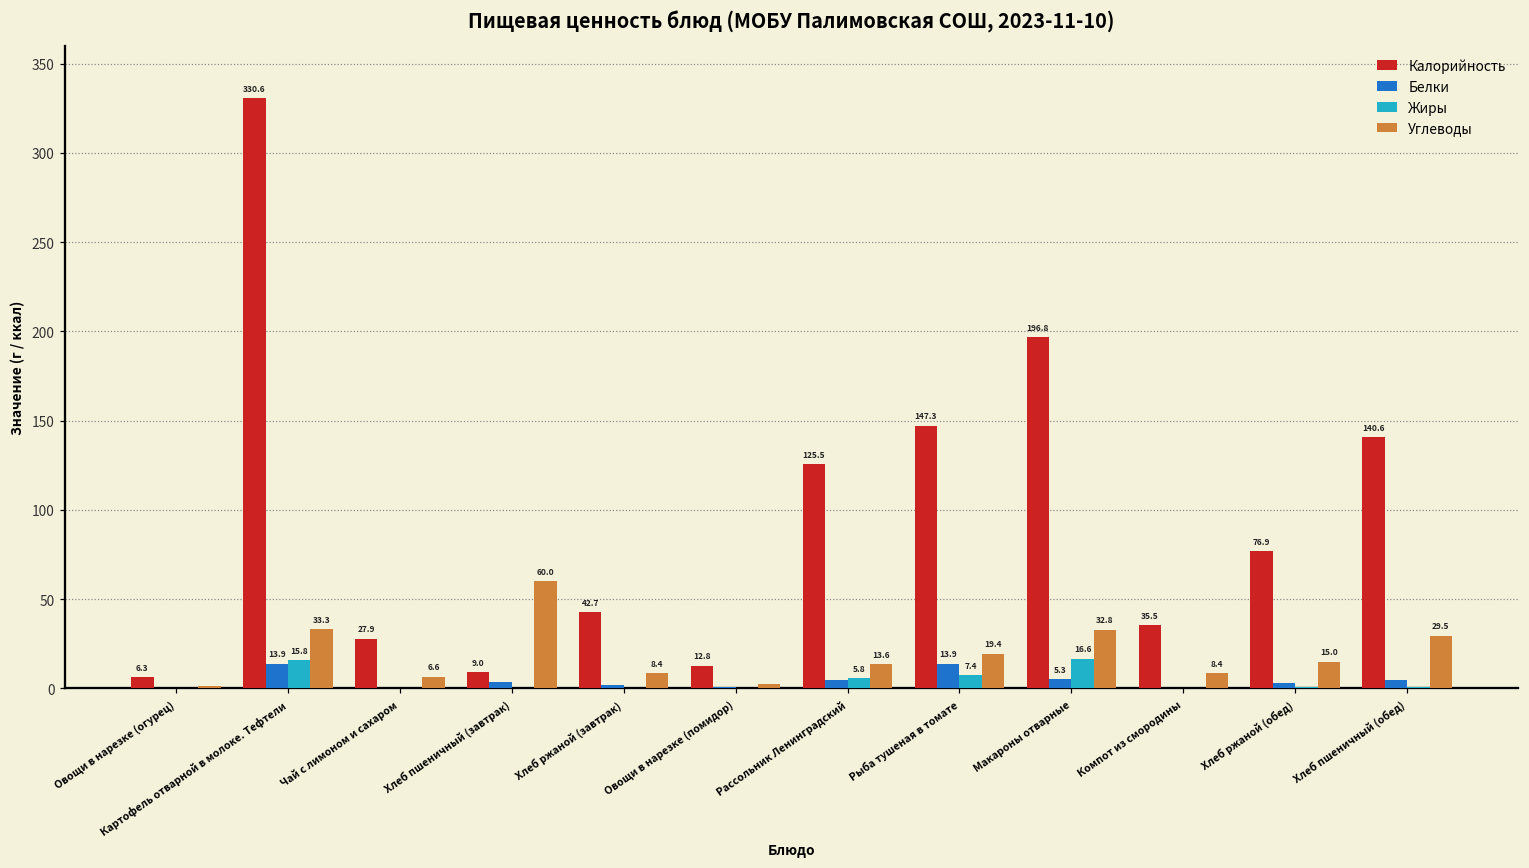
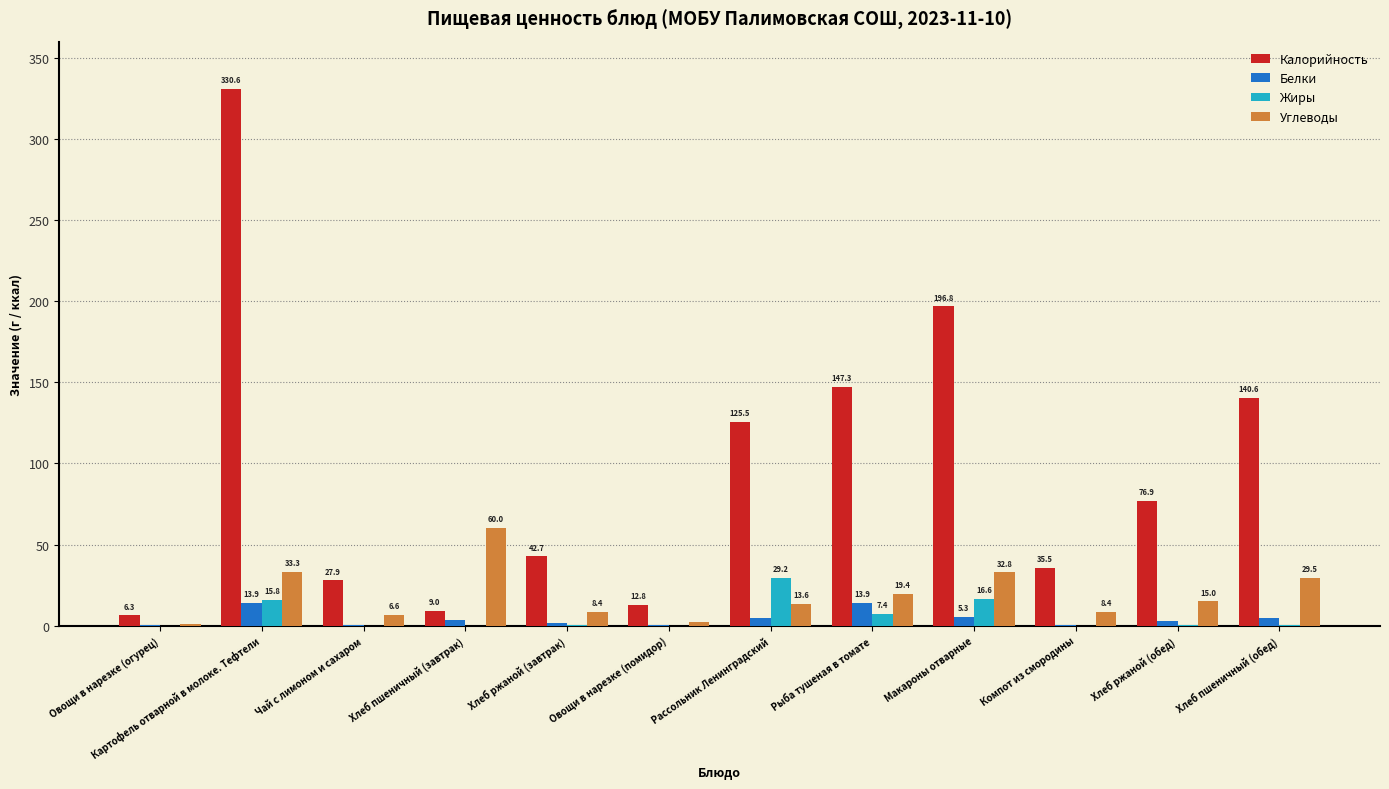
Жиры, Рассольник Ленинградский: 5.8 -> 29.2
